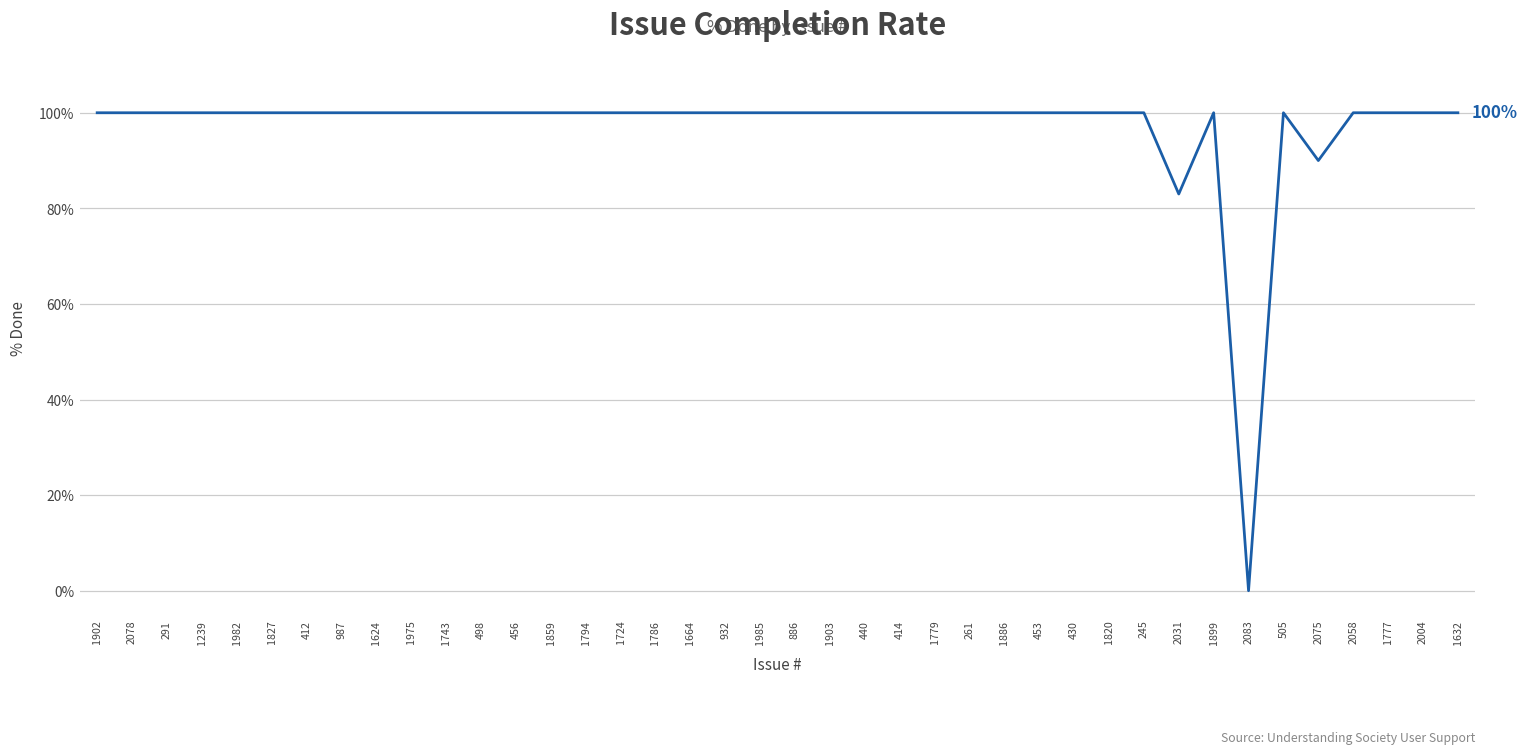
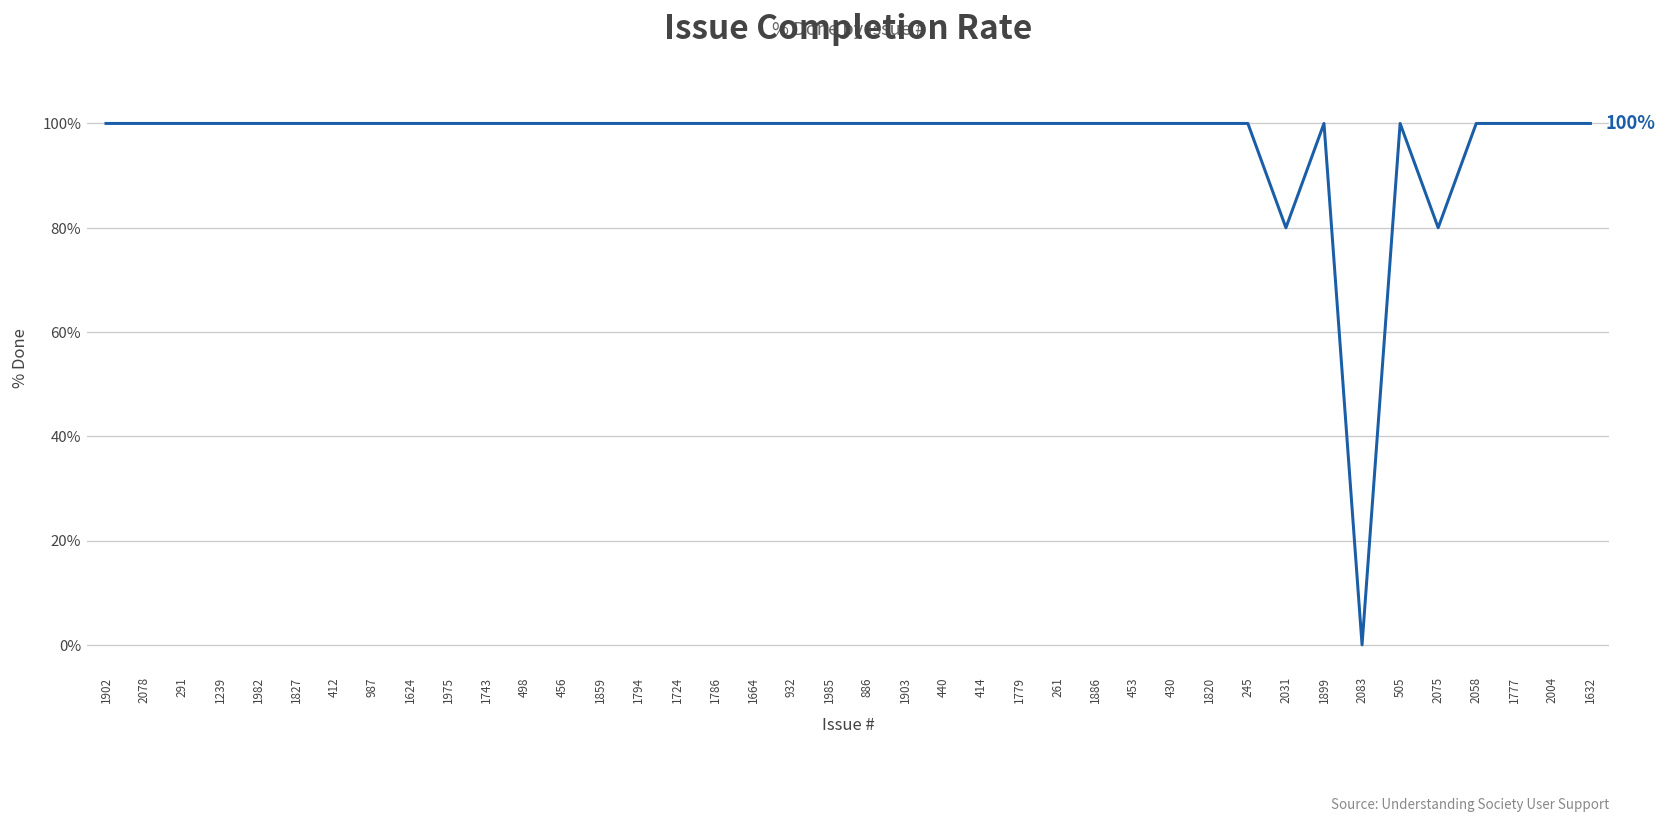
2031: 83% -> 80%
2075: 90% -> 80%
